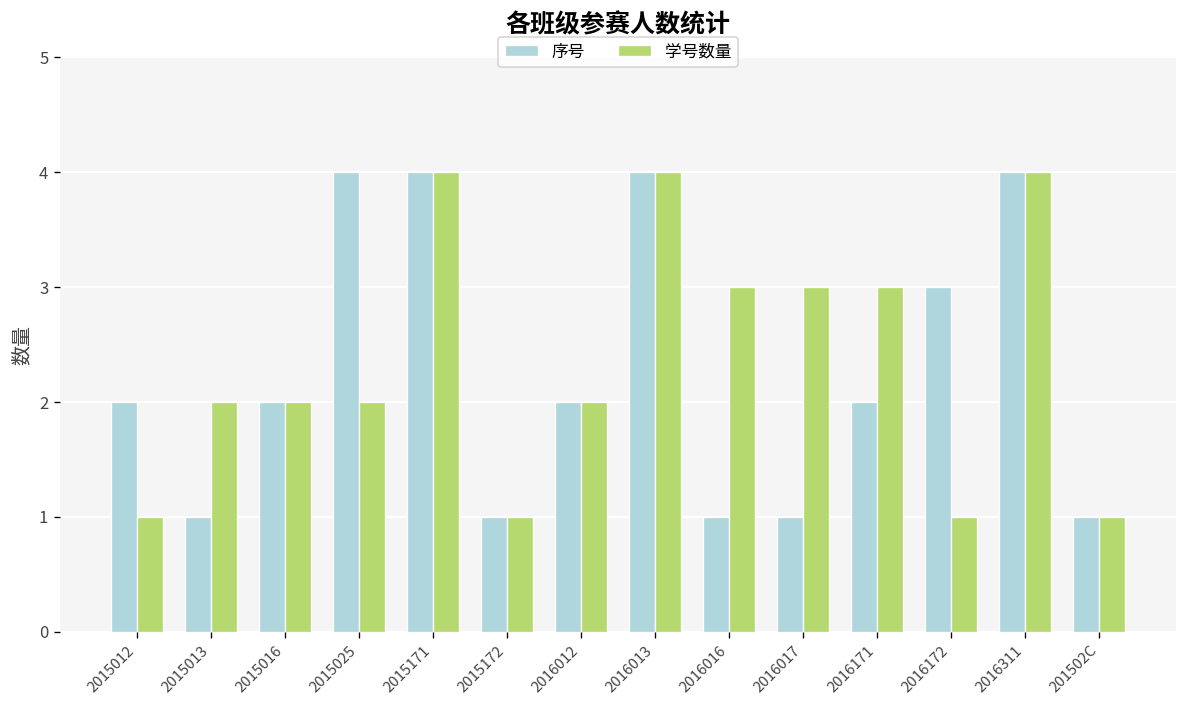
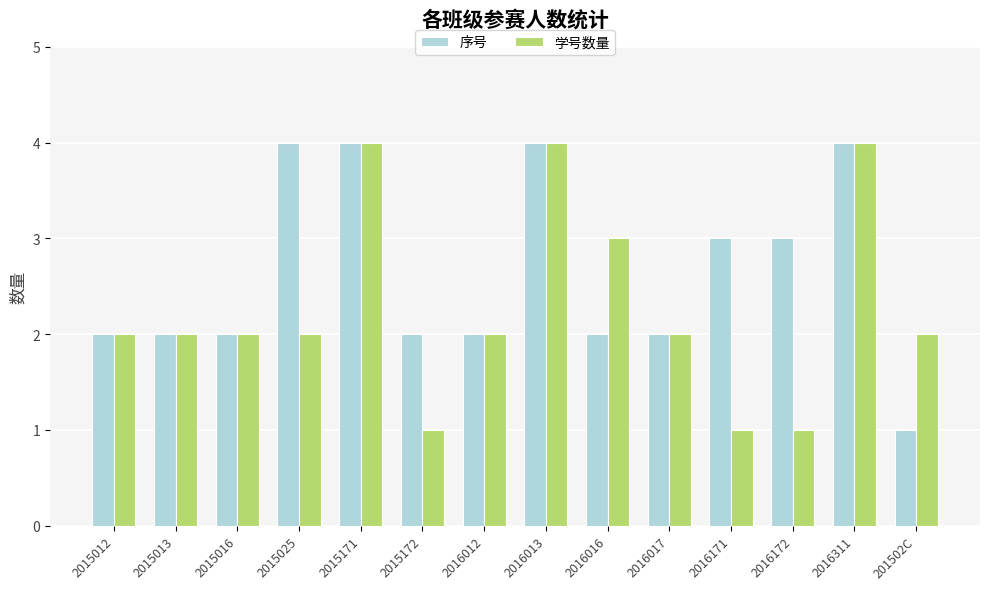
学号数量, 2015012: 1 -> 2
序号, 2015013: 1 -> 2
序号, 2015172: 1 -> 2
序号, 2016016: 1 -> 2
序号, 2016017: 1 -> 2
学号数量, 2016017: 3 -> 2
序号, 2016171: 2 -> 3
学号数量, 2016171: 3 -> 1
学号数量, 201502C: 1 -> 2
